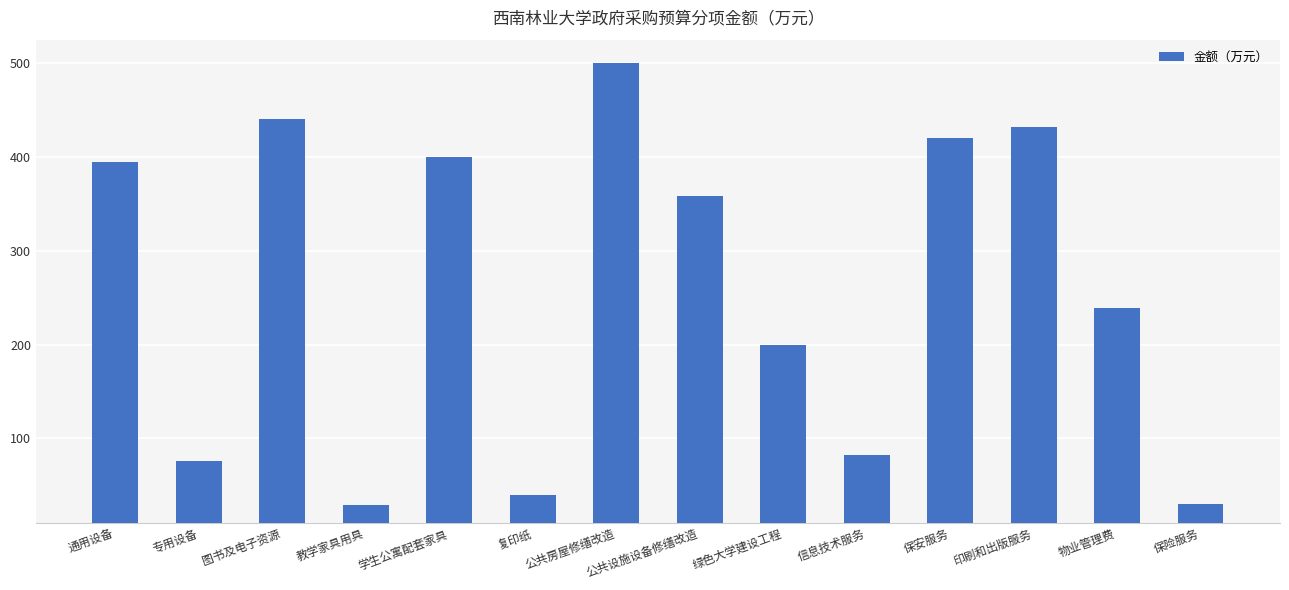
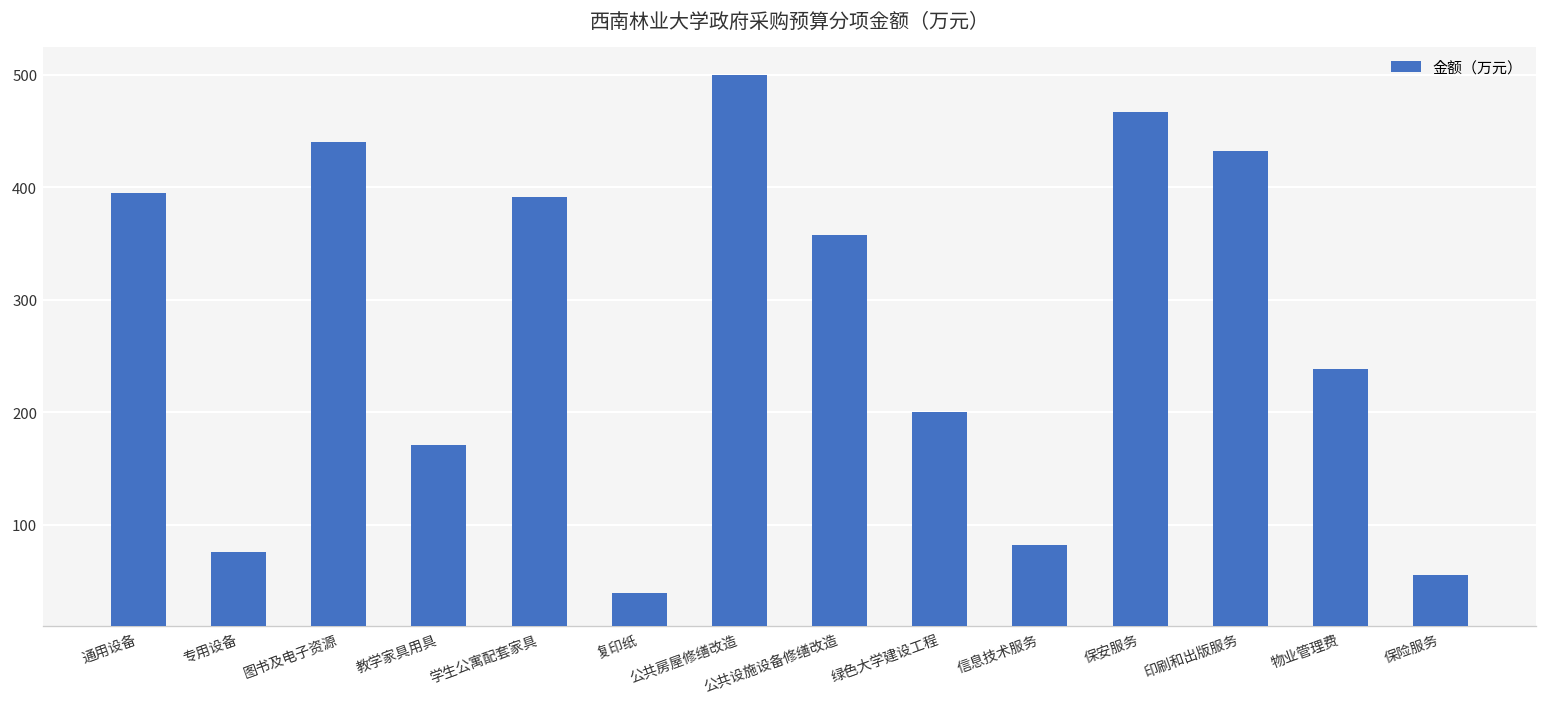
教学家具用具: 30 -> 170
学生公寓配套家具: 400 -> 390
保安服务: 420 -> 470
保险服务: 30 -> 60
